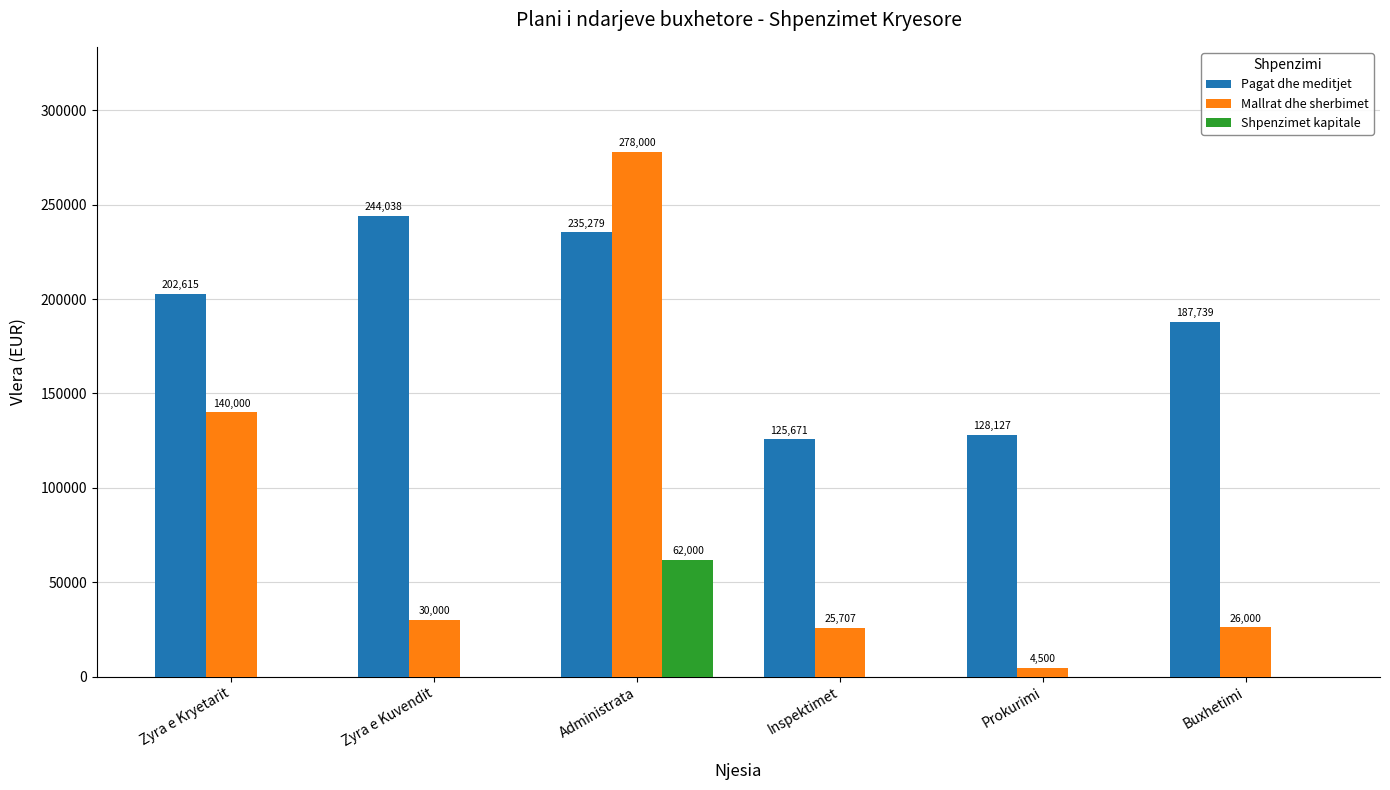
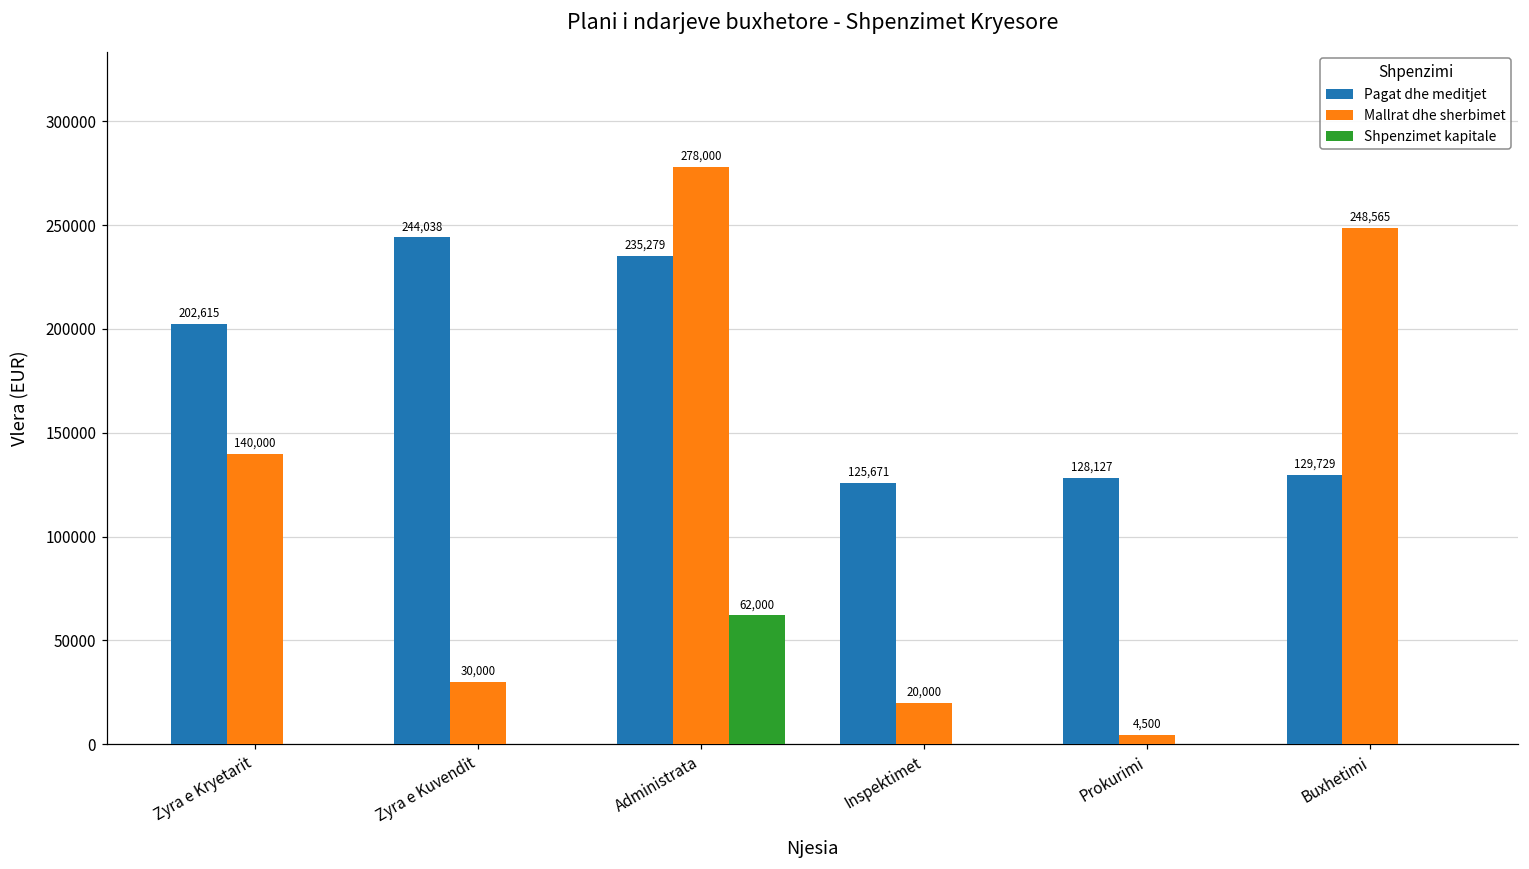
Mallrat dhe sherbimet, Inspektimet: 25,707 -> 20,000
Pagat dhe meditjet, Buxhetimi: 187,739 -> 129,729
Mallrat dhe sherbimet, Buxhetimi: 26,000 -> 248,565
